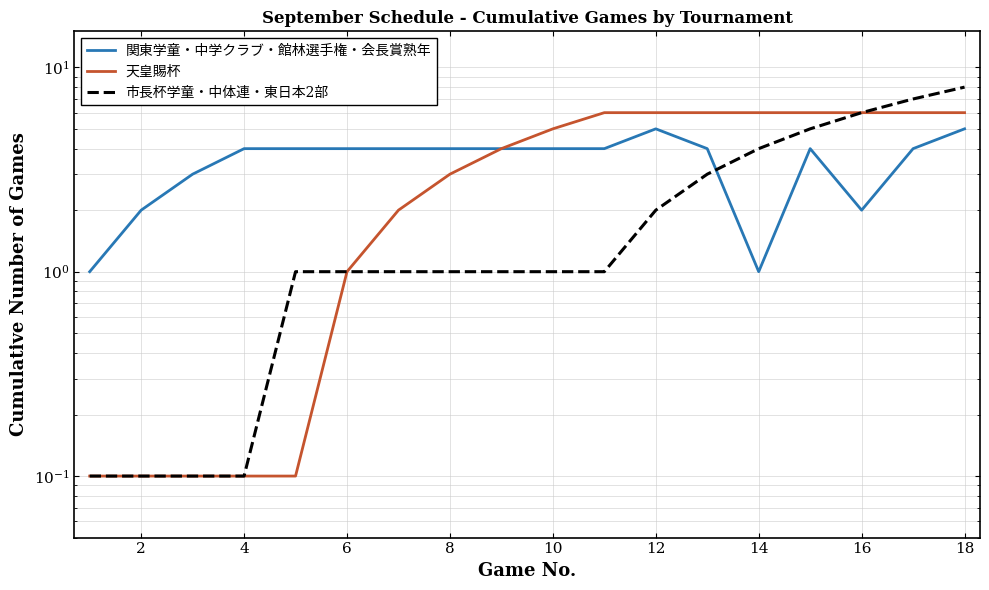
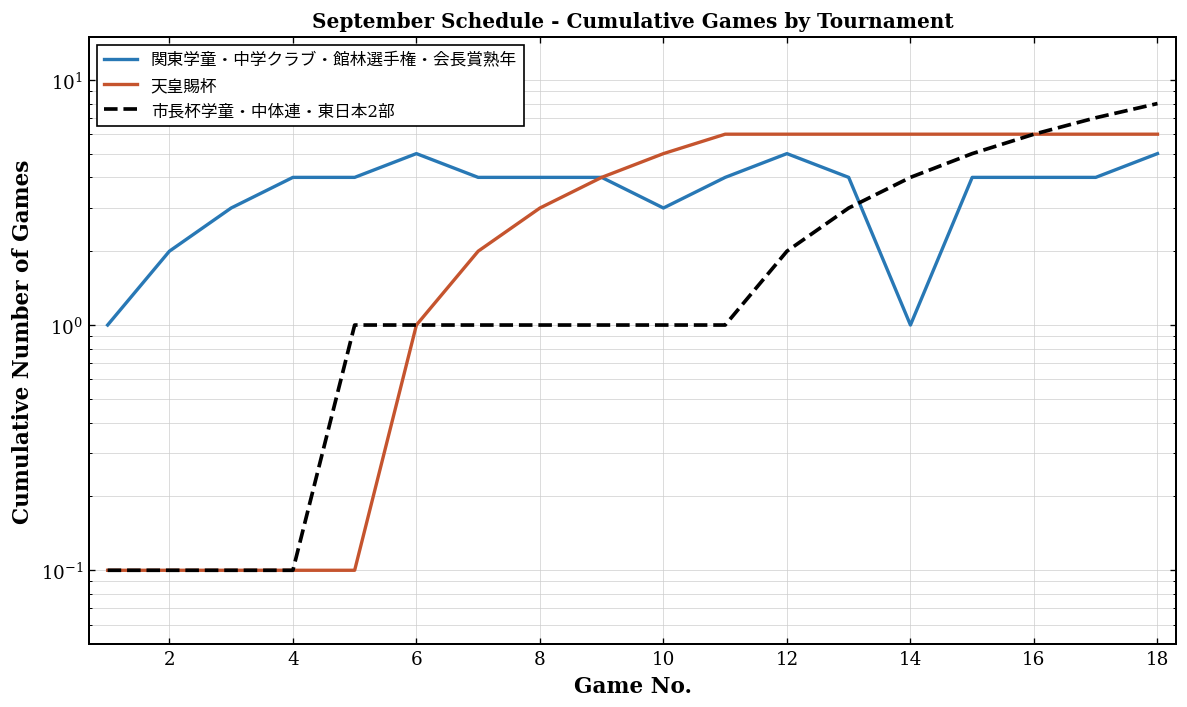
関東学童・中学クラブ・館林選手権・会長賞熟年, 6: 4 -> 5
関東学童・中学クラブ・館林選手権・会長賞熟年, 10: 4 -> 3
関東学童・中学クラブ・館林選手権・会長賞熟年, 16: 2 -> 4
